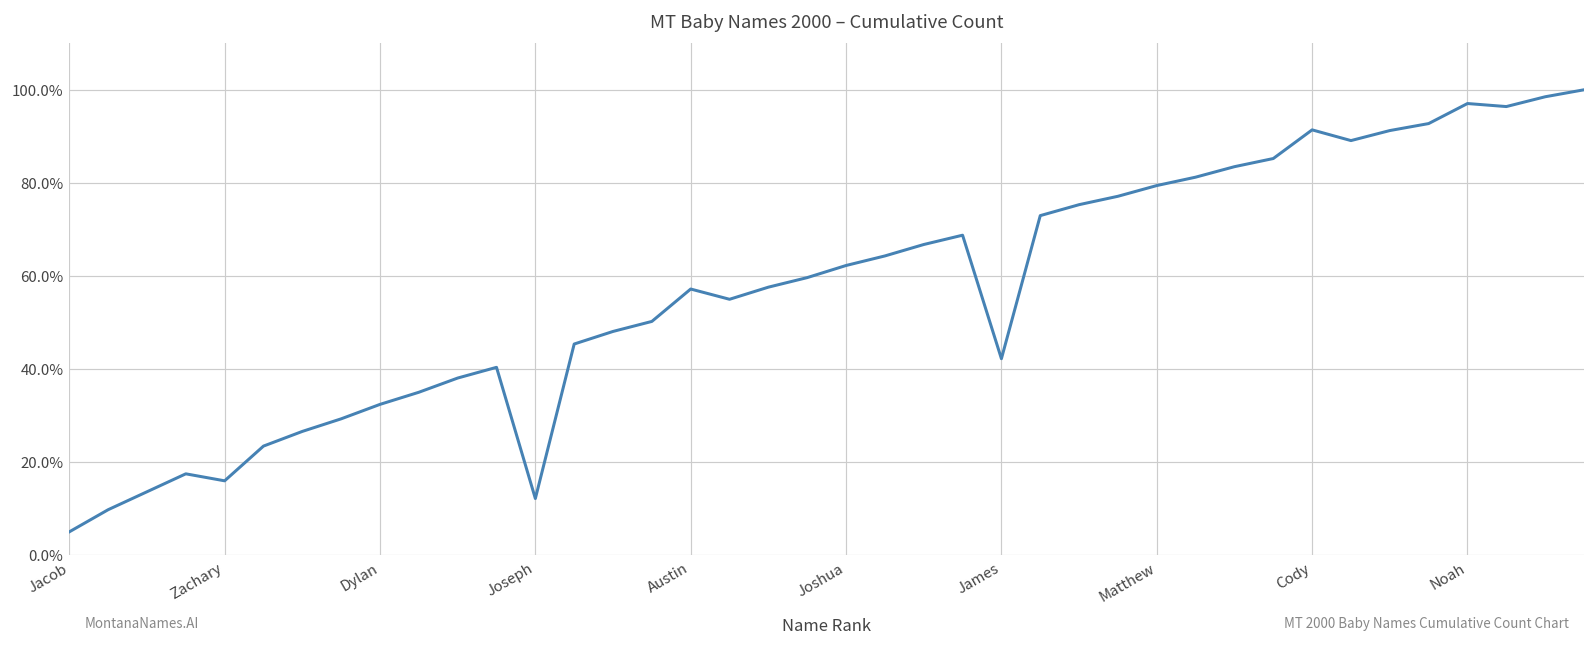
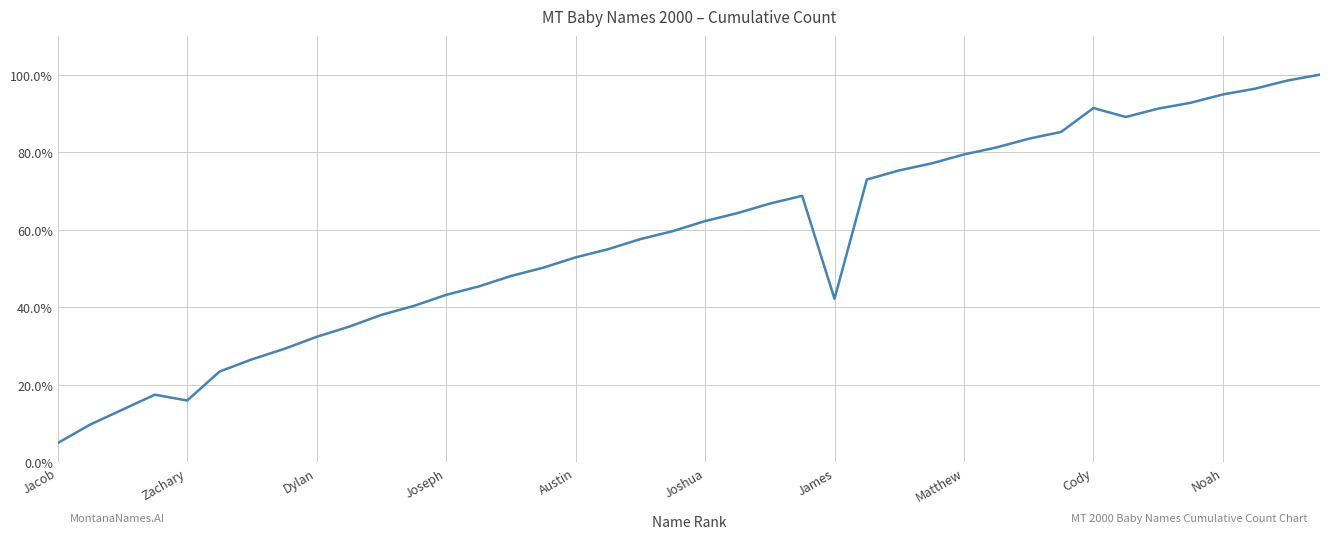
Joseph: 12% -> 43%
Austin: 57% -> 53%
Noah: 97% -> 95%
